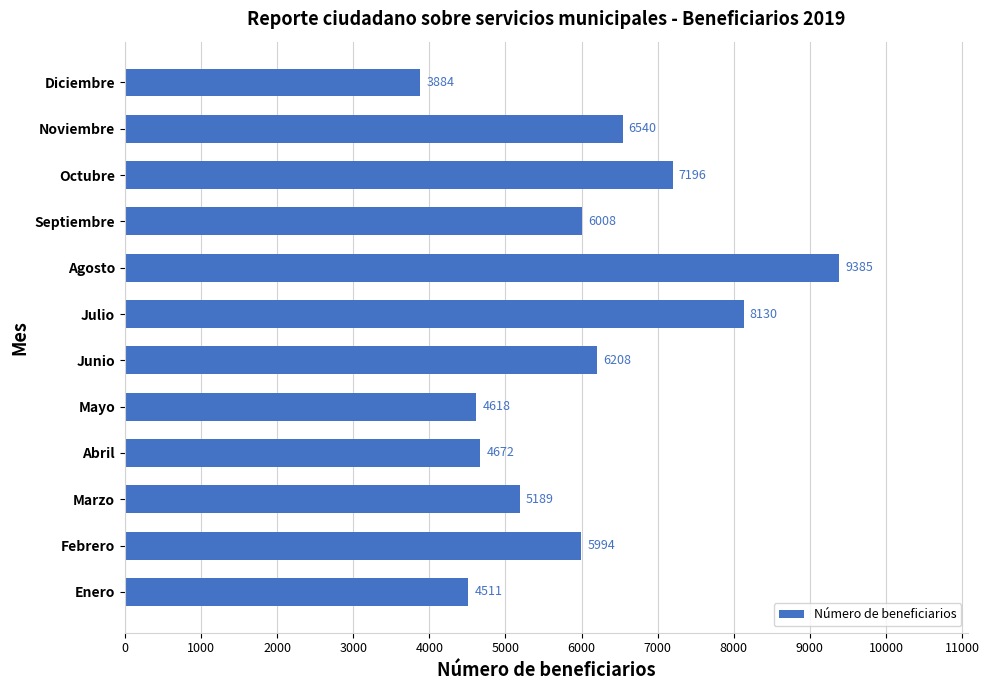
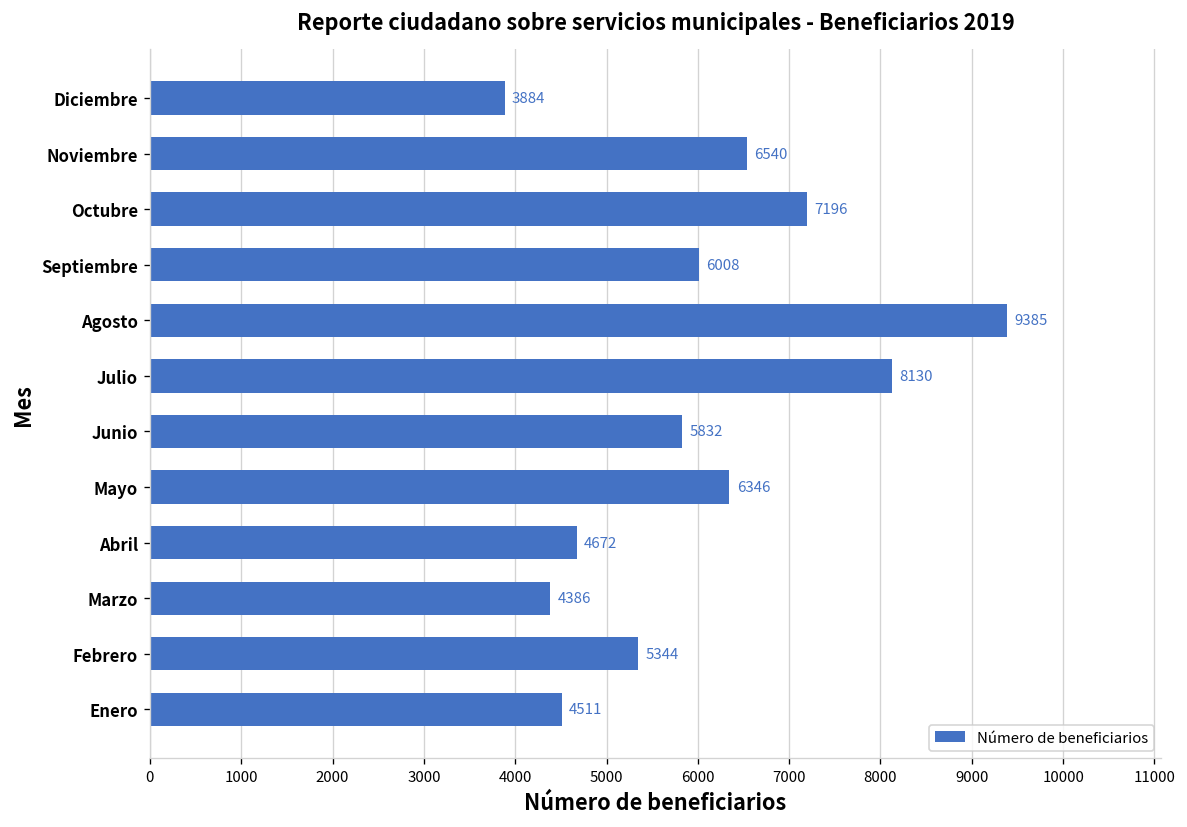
Junio: 6208 -> 5832
Mayo: 4618 -> 6346
Marzo: 5189 -> 4386
Febrero: 5994 -> 5344
